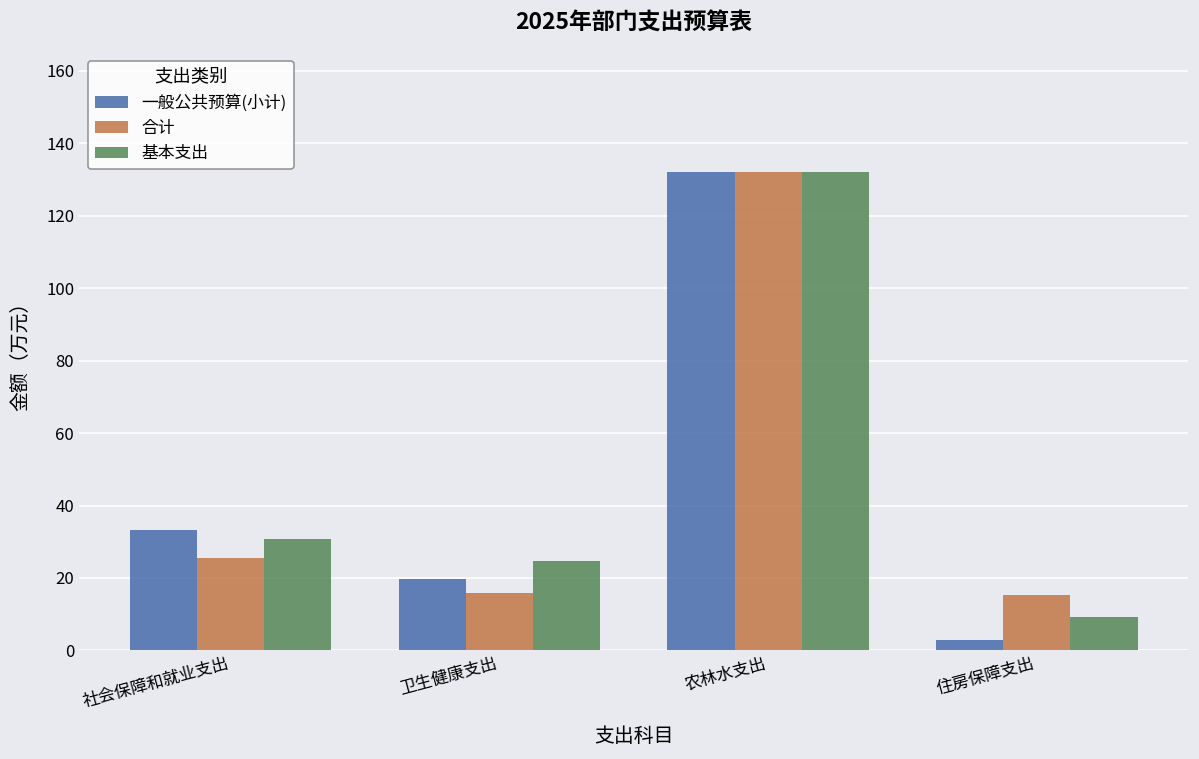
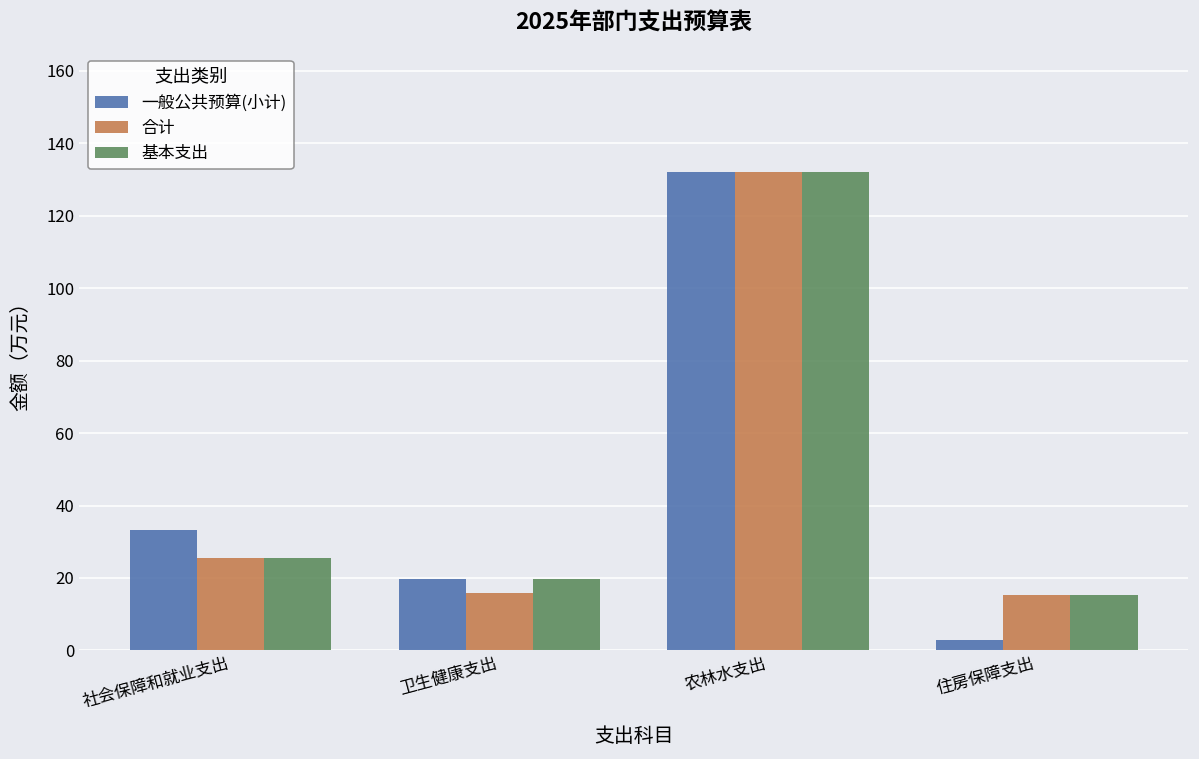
基本支出, 社会保障和就业支出: 31 -> 26
基本支出, 卫生健康支出: 25 -> 20
基本支出, 住房保障支出: 9 -> 15
